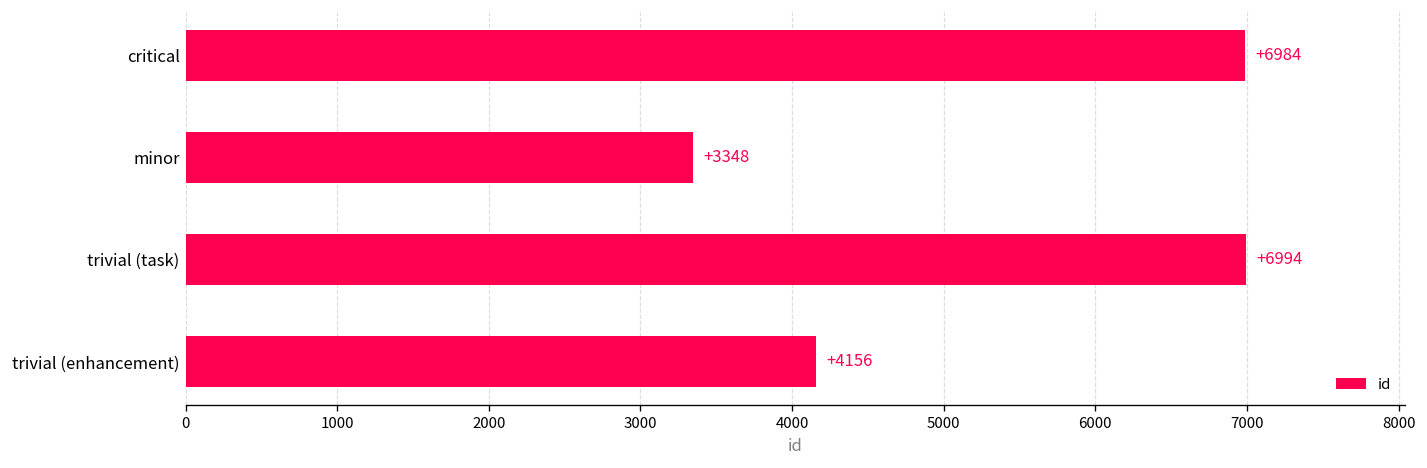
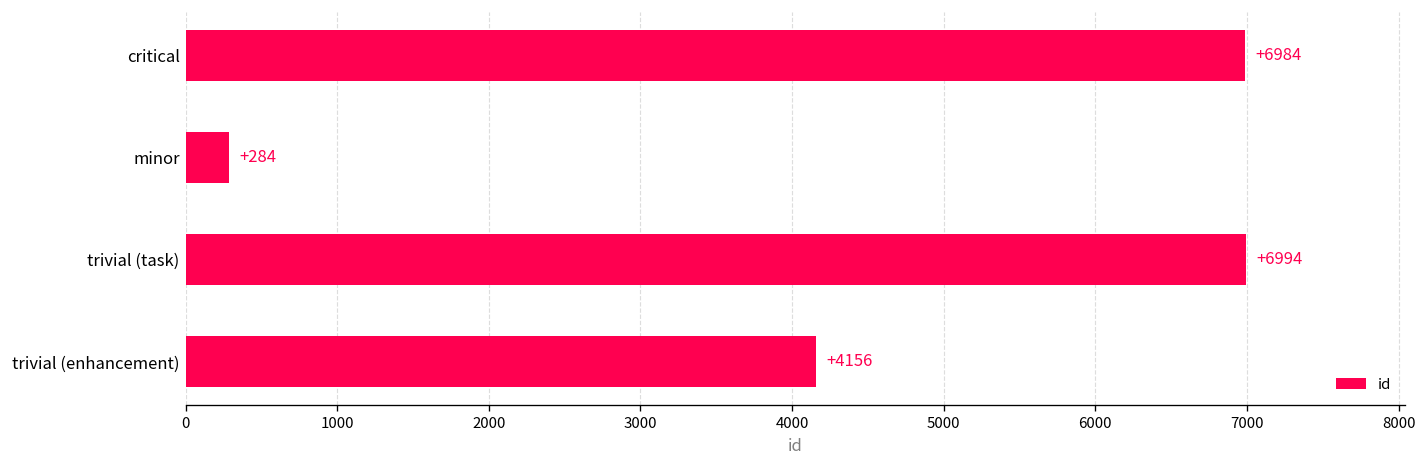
minor: +3348 -> +284
